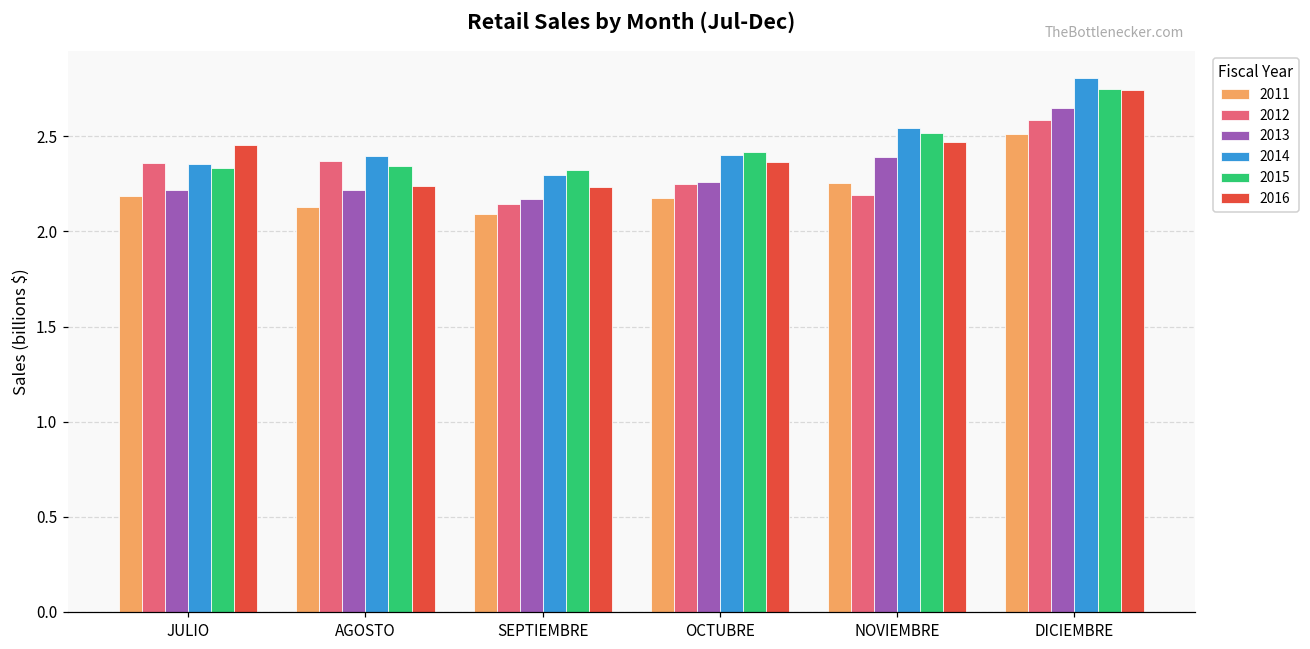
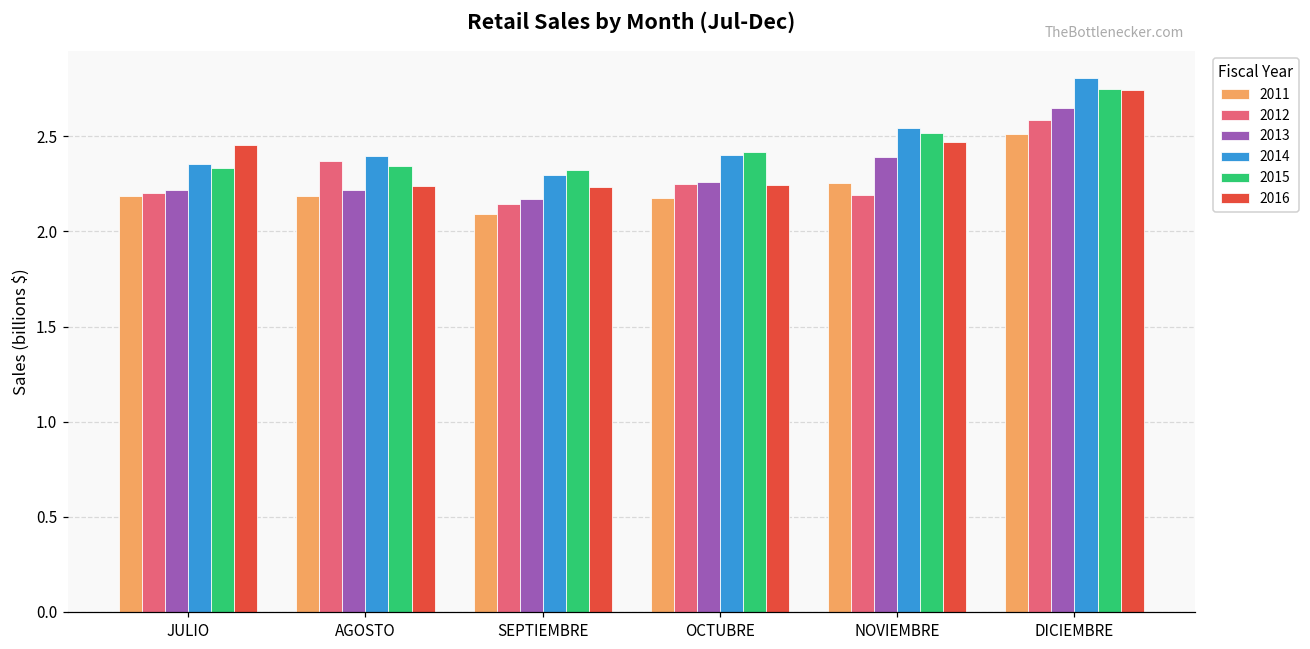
2012, JULIO: 2.36 -> 2.20
2011, AGOSTO: 2.13 -> 2.19
2016, OCTUBRE: 2.37 -> 2.24
